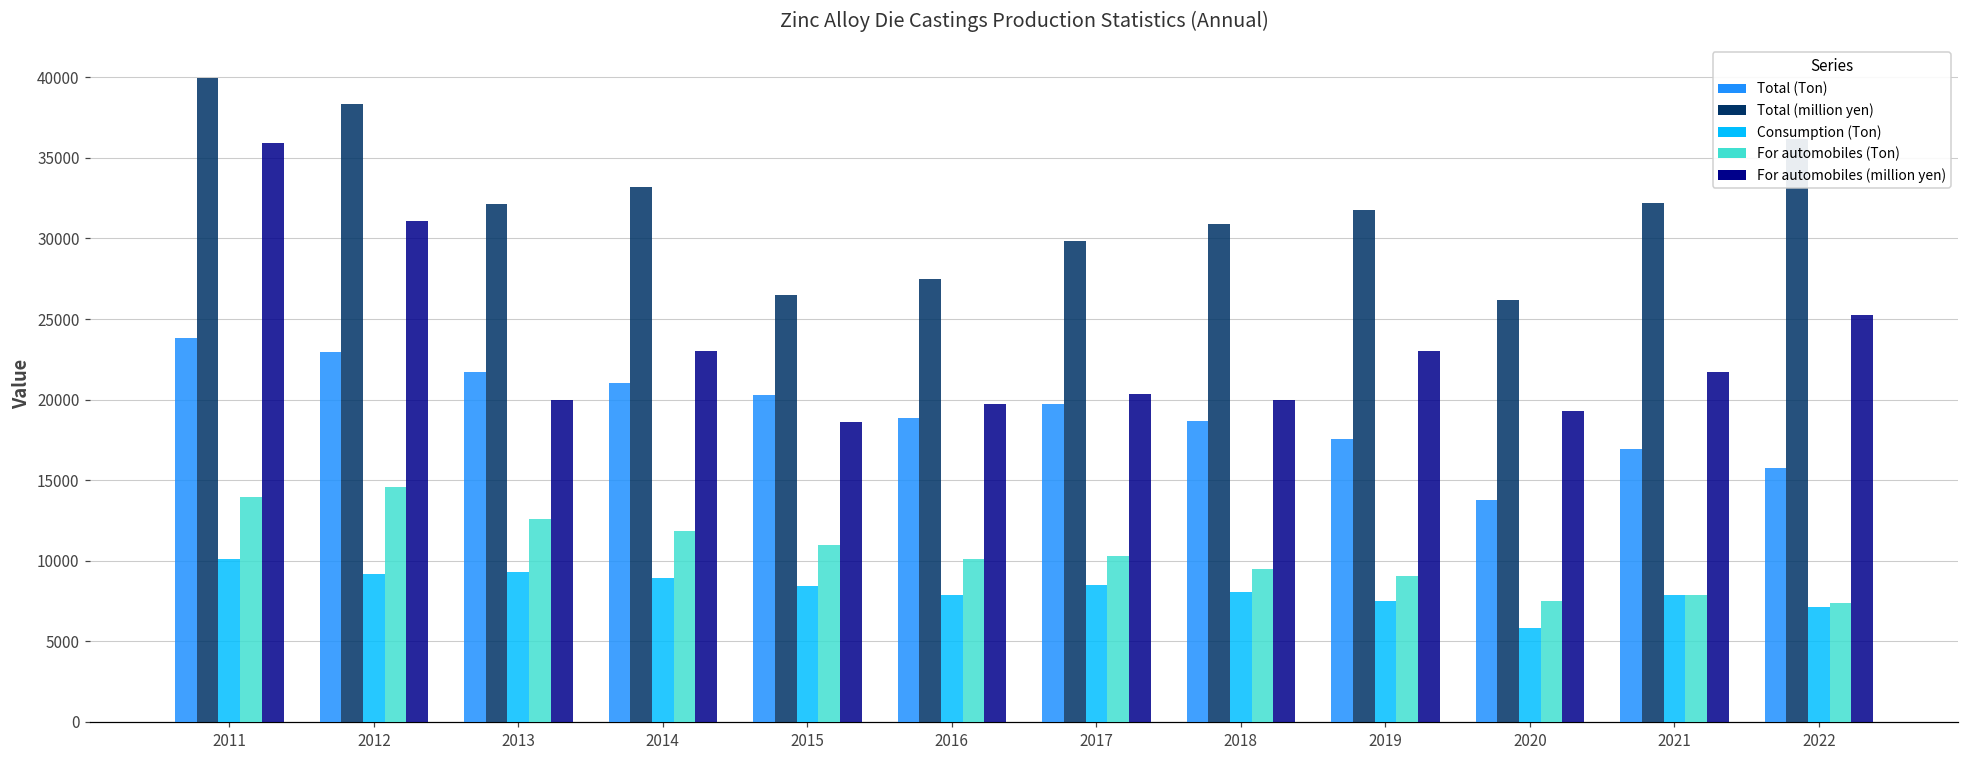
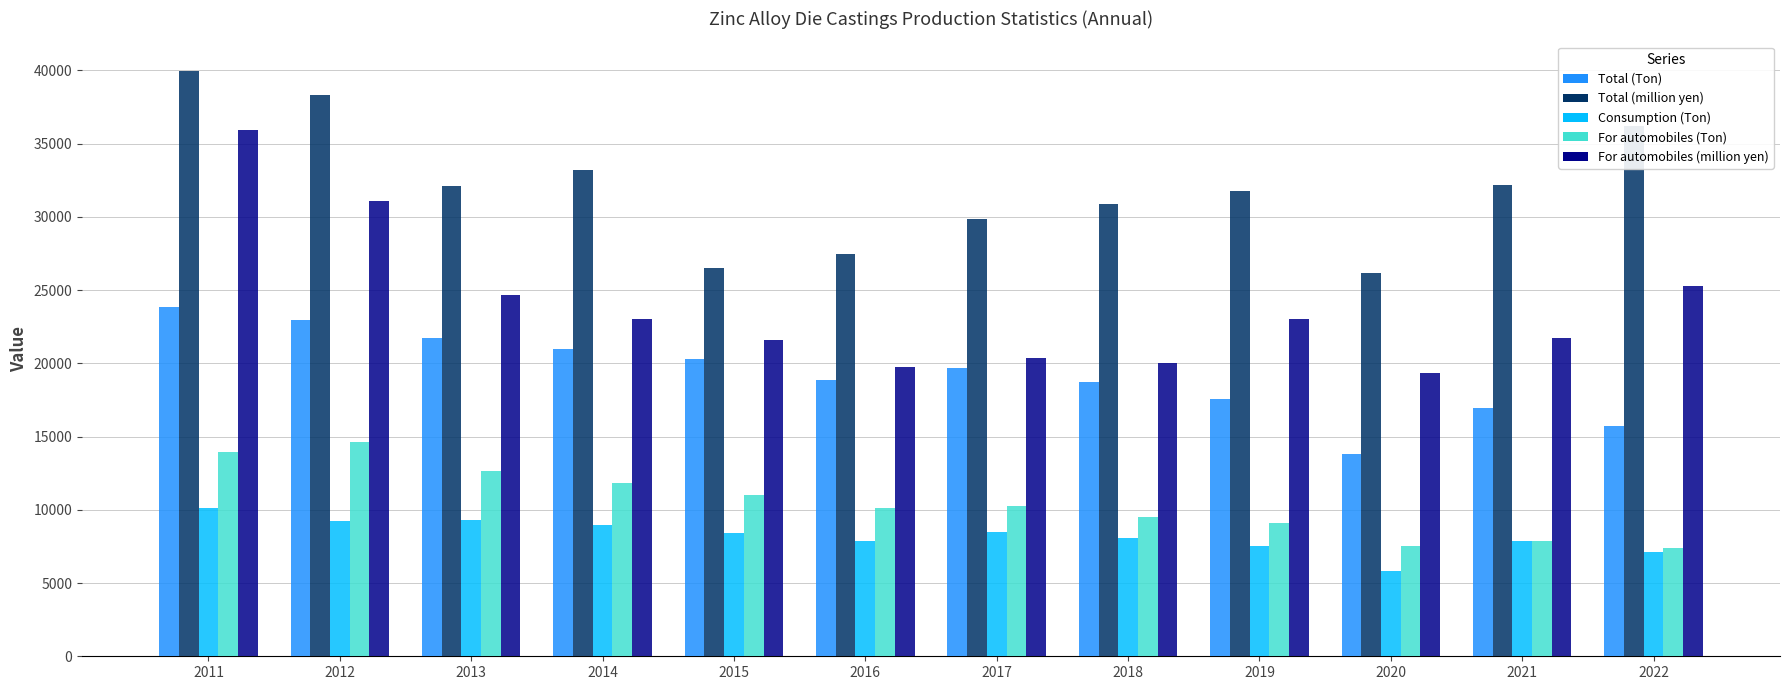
For automobiles (million yen), 2013: 20000 -> 24700
For automobiles (million yen), 2015: 18600 -> 21600
